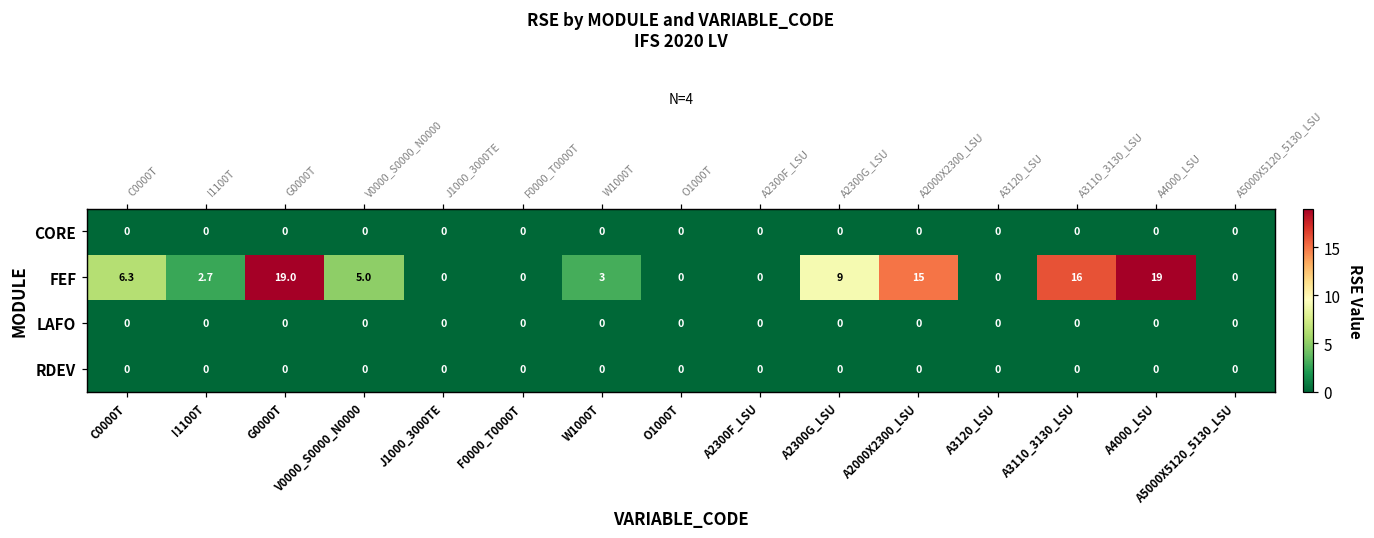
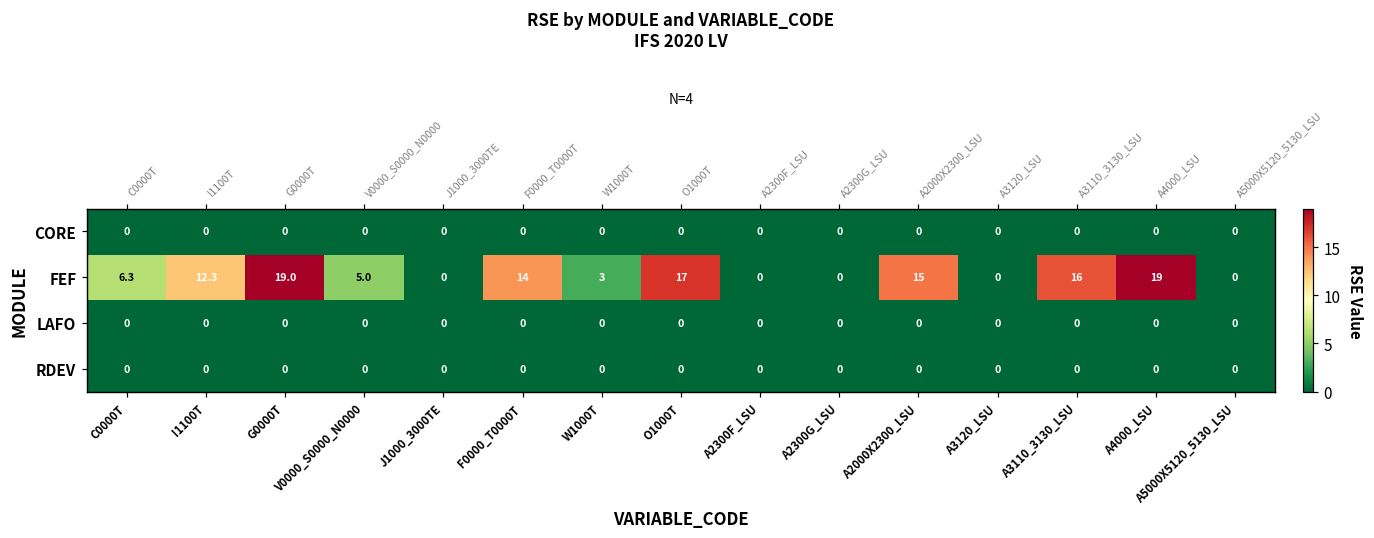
FEF, I1100T: 2.7 -> 12.3
FEF, F0000_T0000T: 0 -> 14
FEF, O1000T: 0 -> 17
FEF, A2300G_LSU: 9 -> 0
